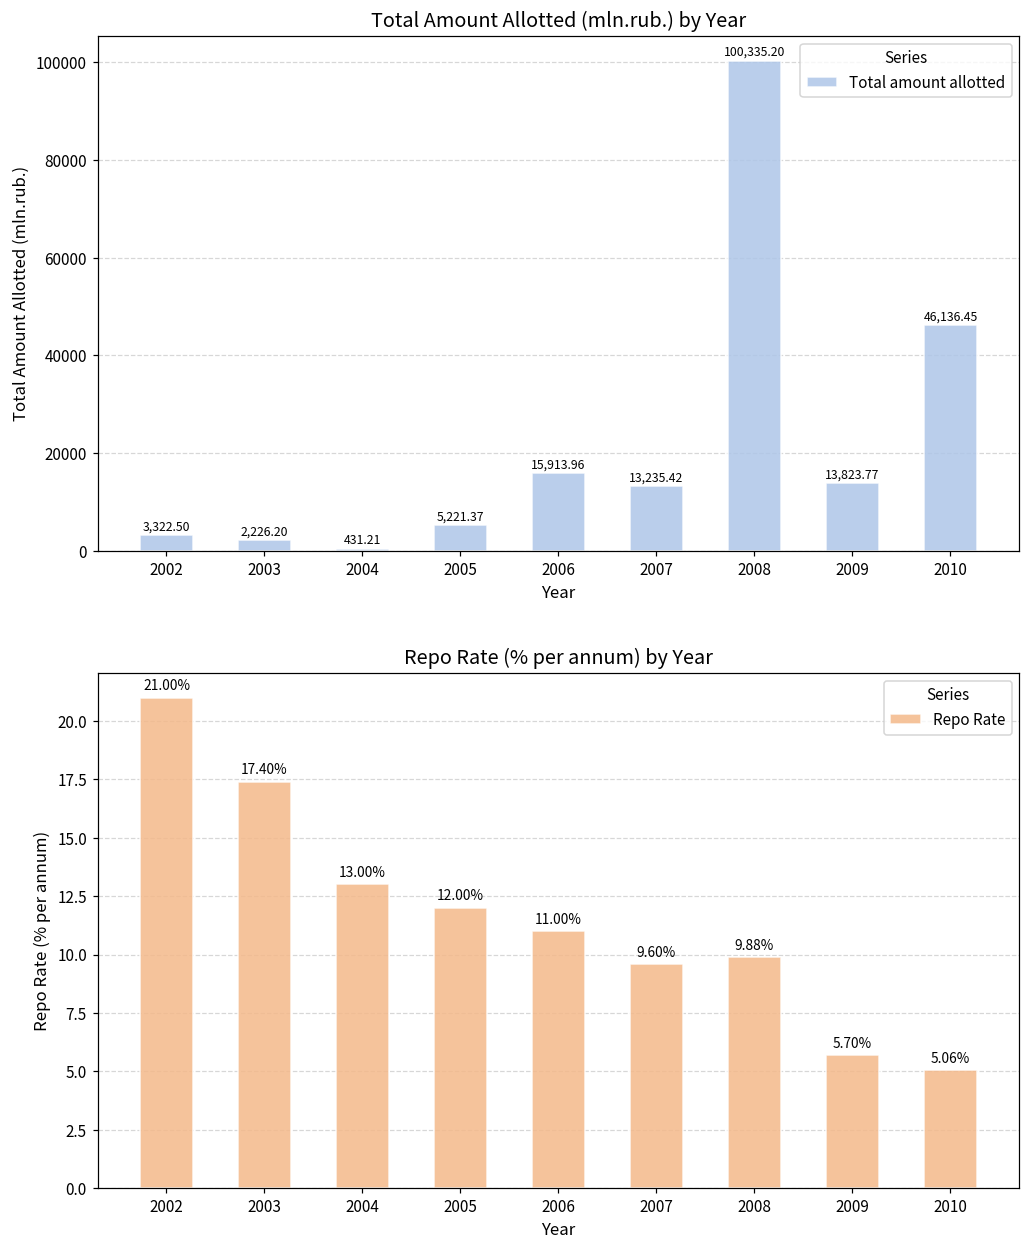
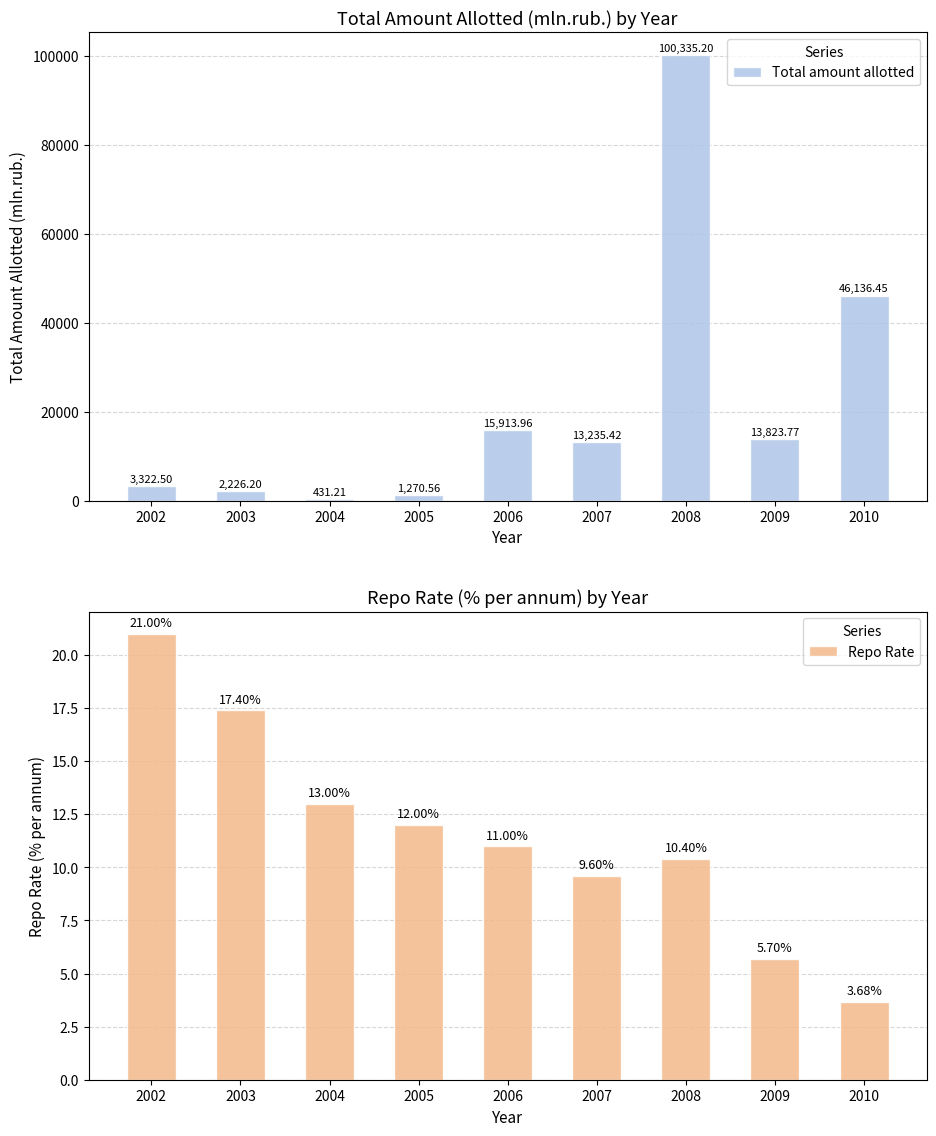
Total Amount Allotted (mln.rub.) by Year, 2005: 5,221.37 -> 1,270.56
Repo Rate (% per annum) by Year, 2008: 9.88% -> 10.40%
Repo Rate (% per annum) by Year, 2010: 5.06% -> 3.68%
